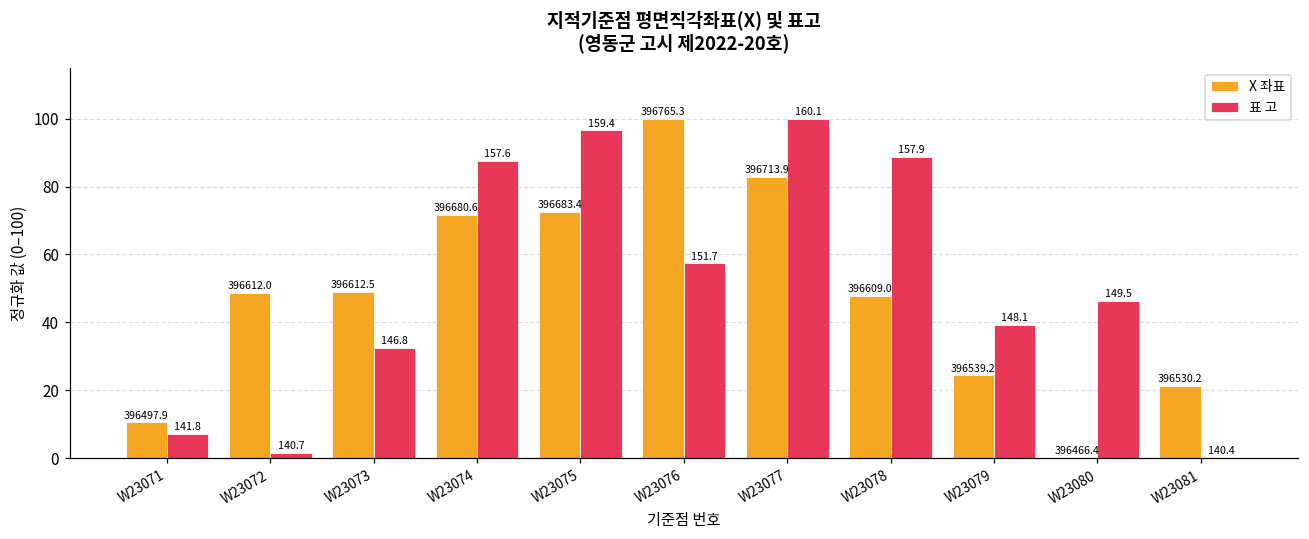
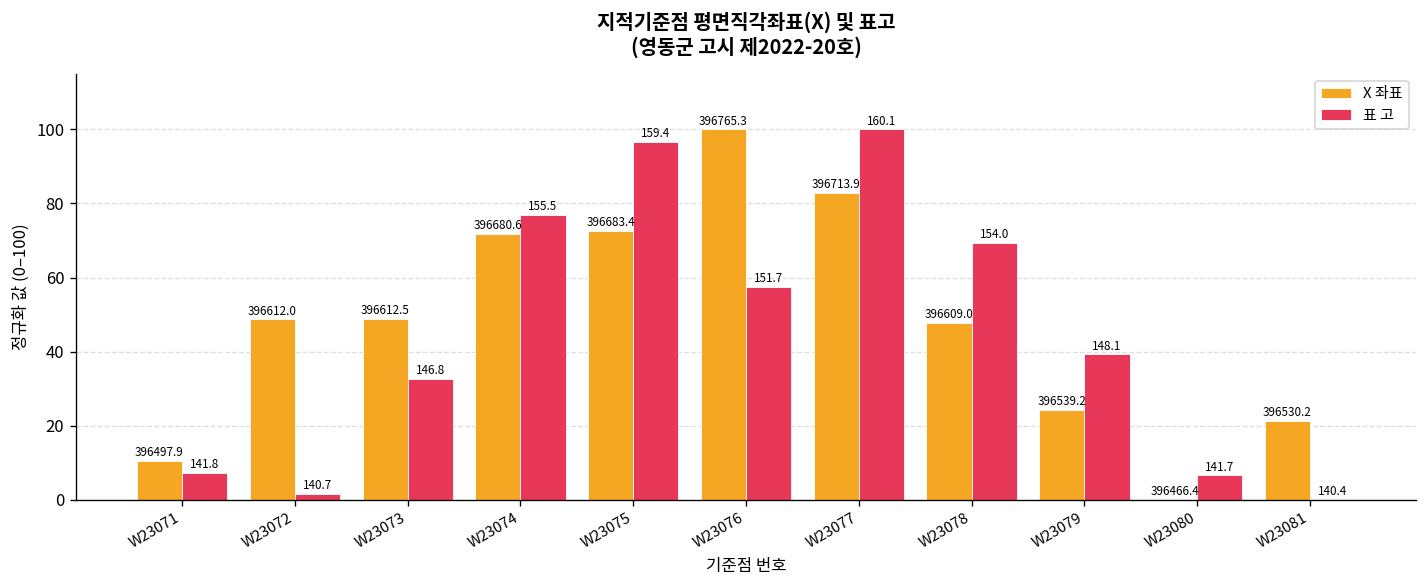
표 고, W23074: 157.6 -> 155.5
표 고, W23078: 157.9 -> 154.0
표 고, W23080: 149.5 -> 141.7
